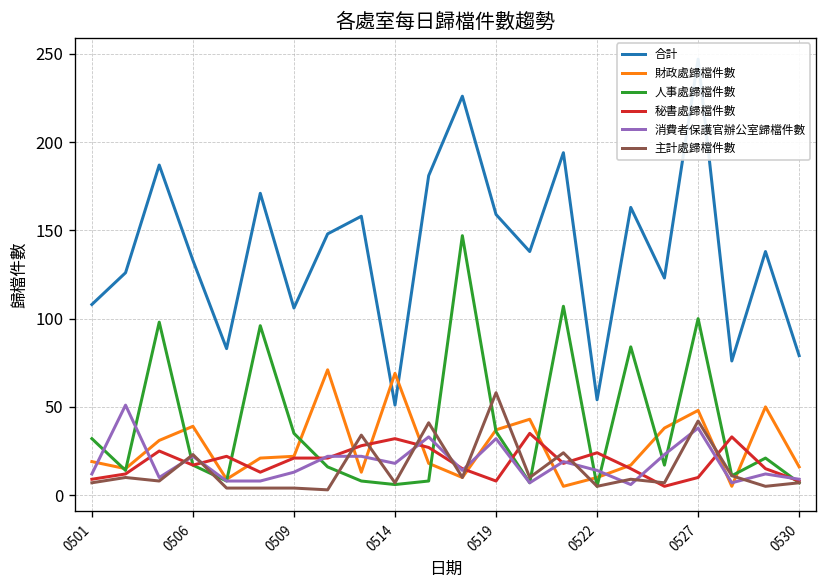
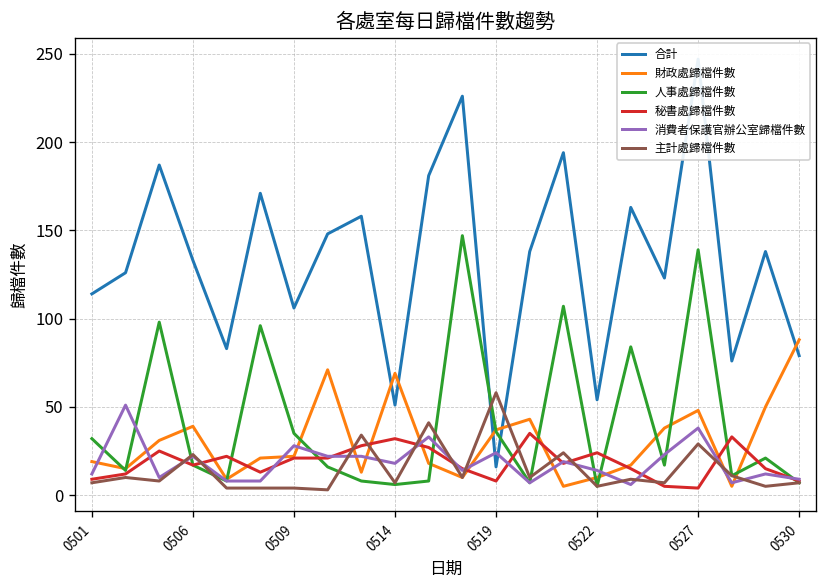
合計, 0501: 108 -> 114
消費者保護官辦公室歸檔件數, 0509: 13 -> 28
合計, 0519: 159 -> 16
消費者保護官辦公室歸檔件數, 0519: 32 -> 24
人事處歸檔件數, 0527: 100 -> 139
秘書處歸檔件數, 0527: 10 -> 4
主計處歸檔件數, 0527: 42 -> 29
財政處歸檔件數, 0530: 16 -> 88
